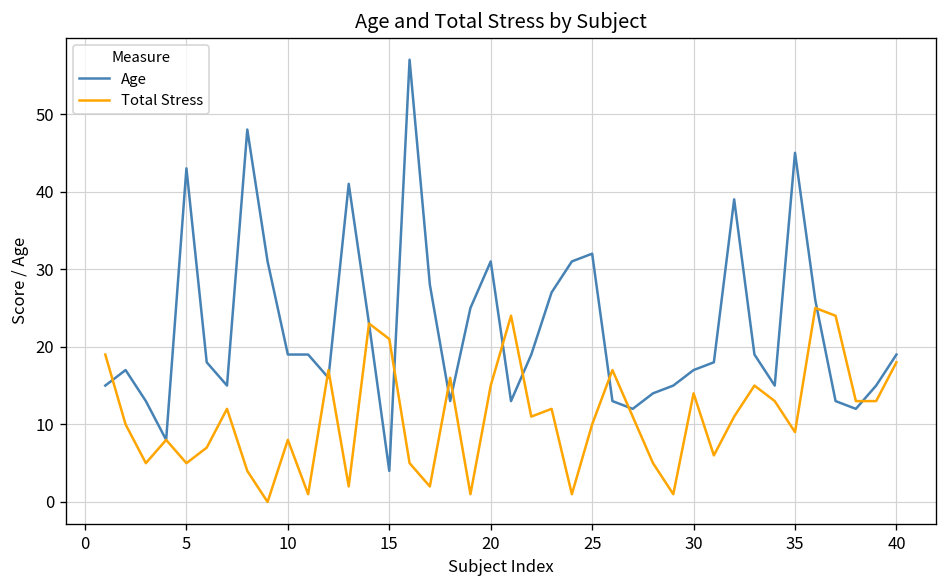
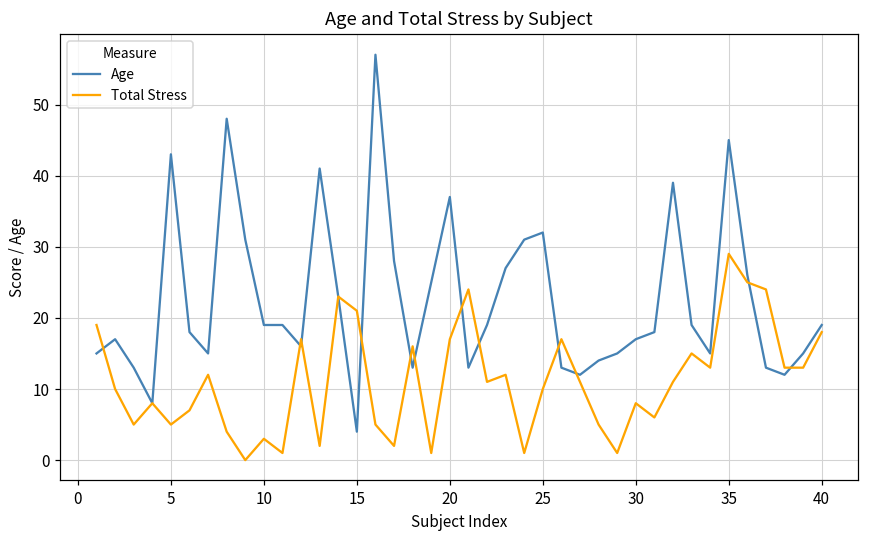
Total Stress, 10: 8 -> 3
Age, 20: 31 -> 37
Total Stress, 20: 15 -> 17
Total Stress, 30: 14 -> 8
Total Stress, 35: 9 -> 29
